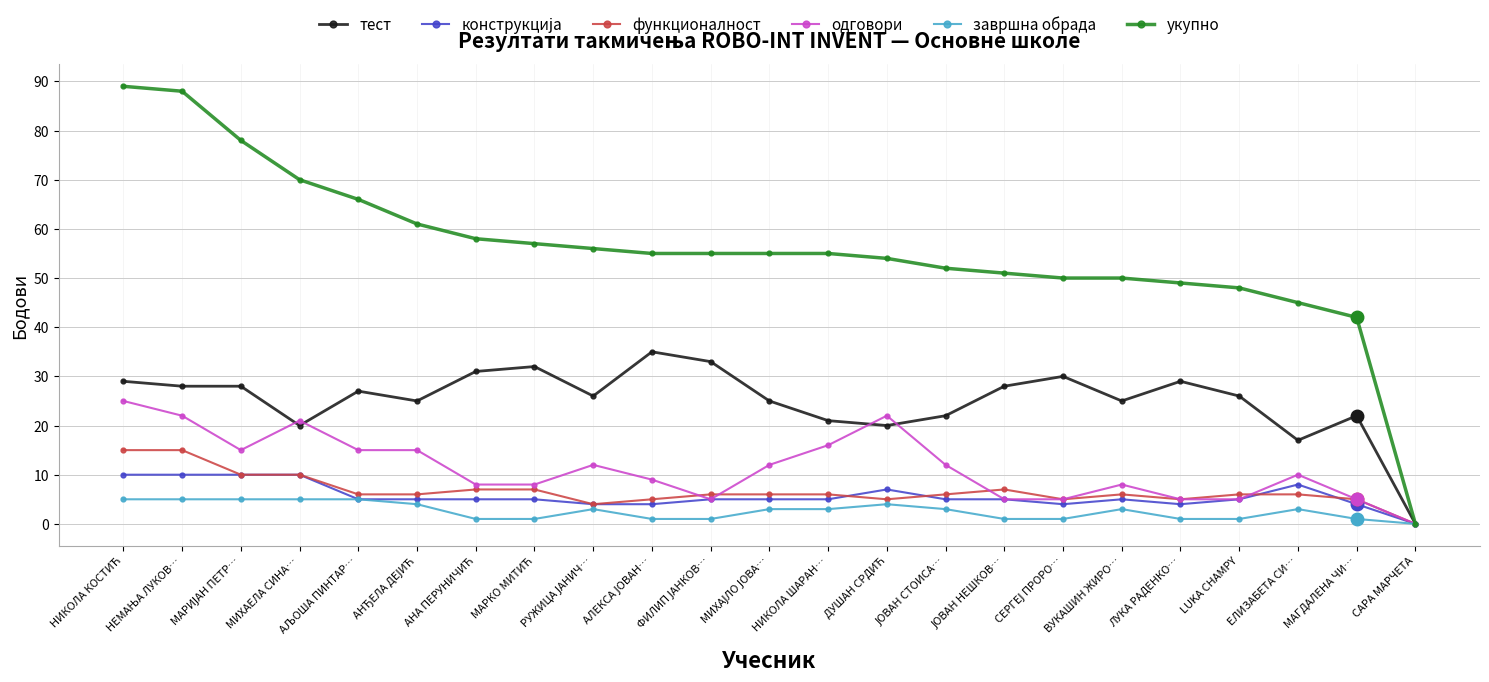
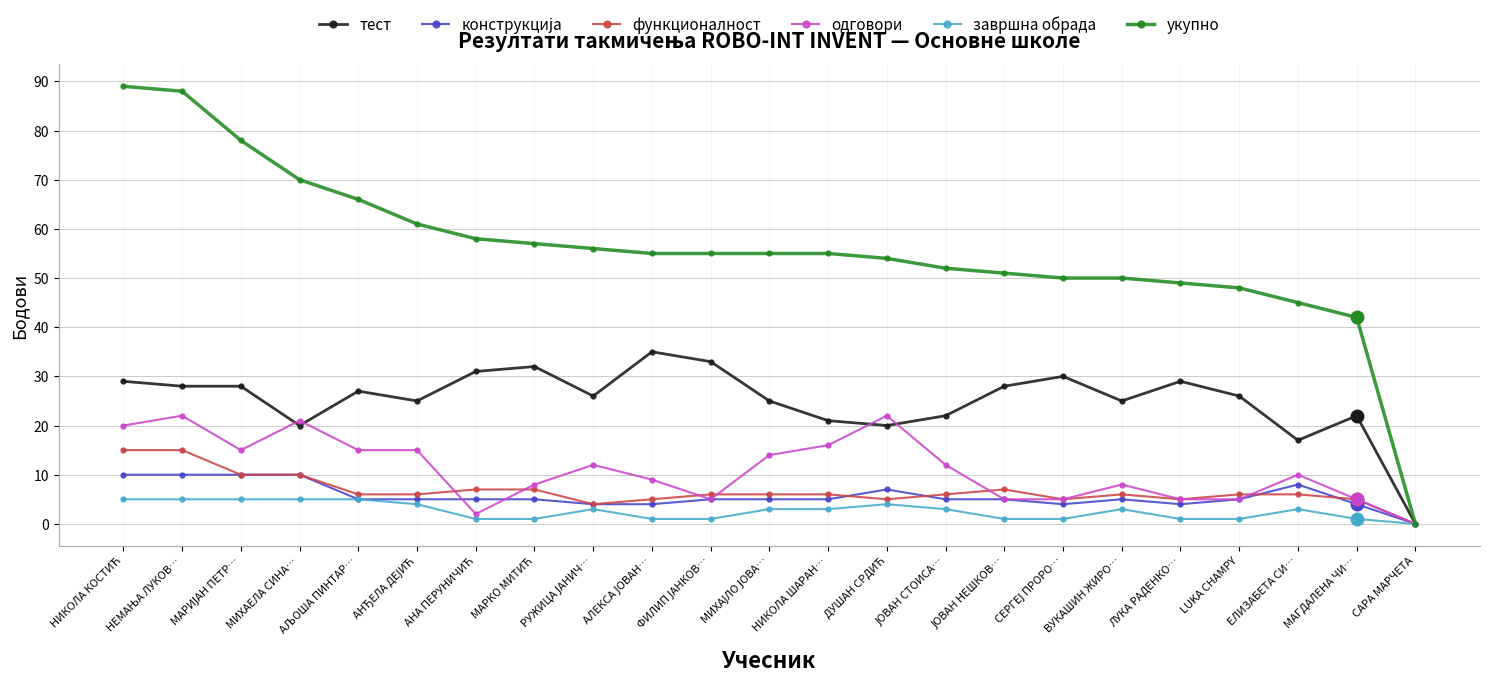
одговори, НИКОЛА КОСТИЋ: 25 -> 20
одговори, АНА ПЕРУНИЧИЋ: 8 -> 2
одговори, МИХАЈЛО ЈОВА…: 12 -> 14
